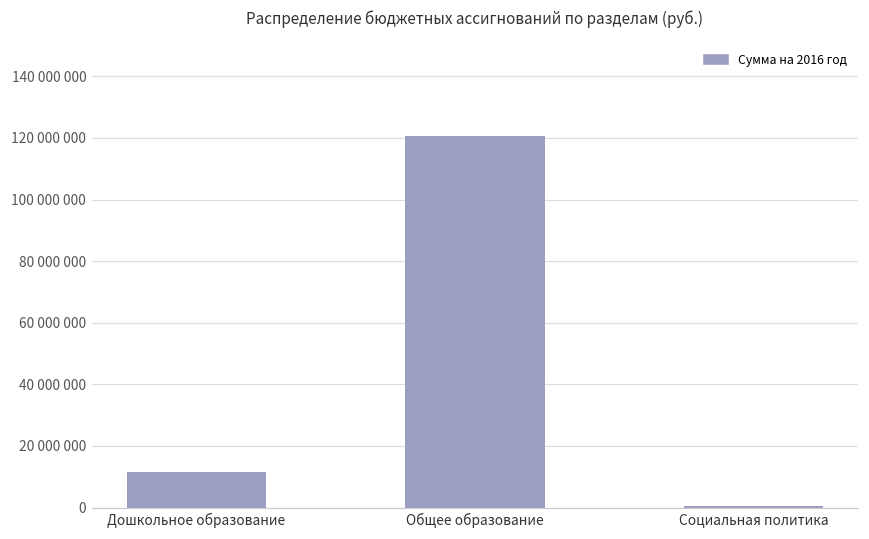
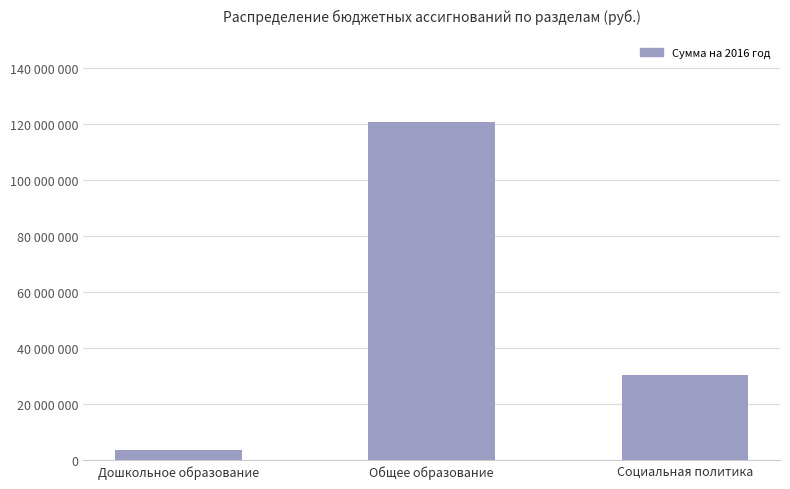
Дошкольное образование: 11000000 -> 4000000
Социальная политика: 1000000 -> 30000000
